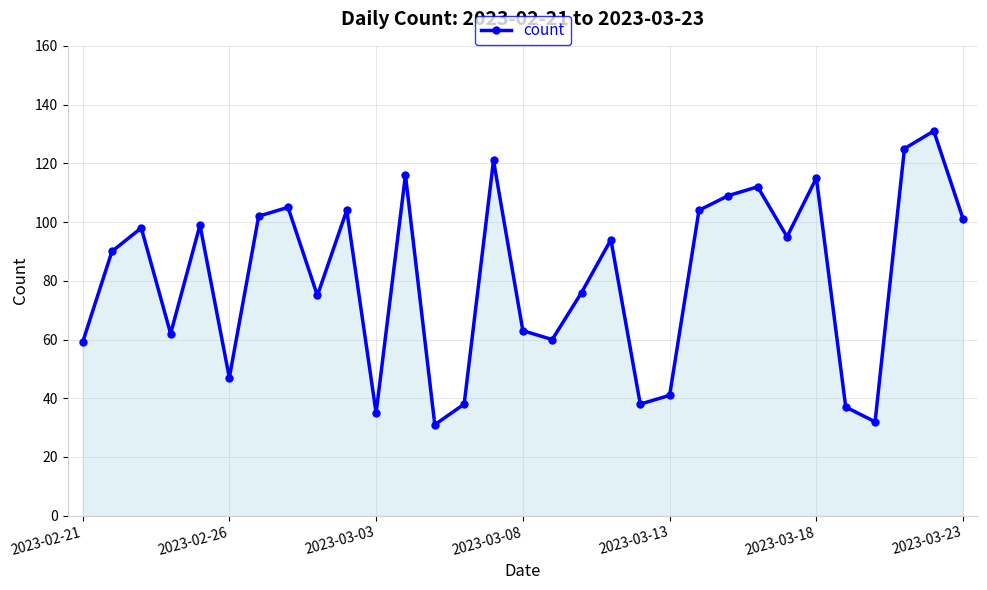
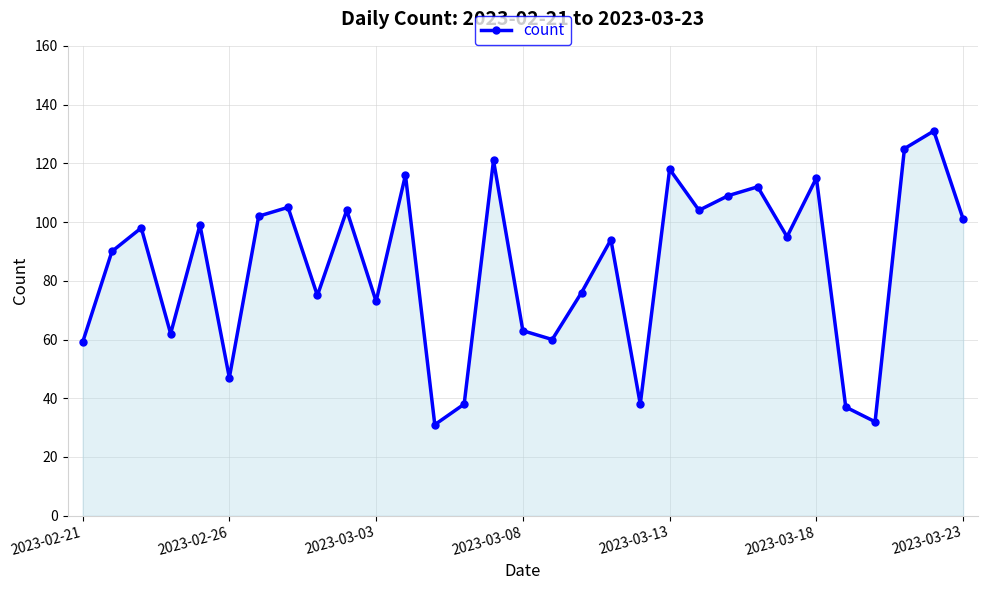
2023-03-03: 35 -> 73
2023-03-13: 41 -> 118
